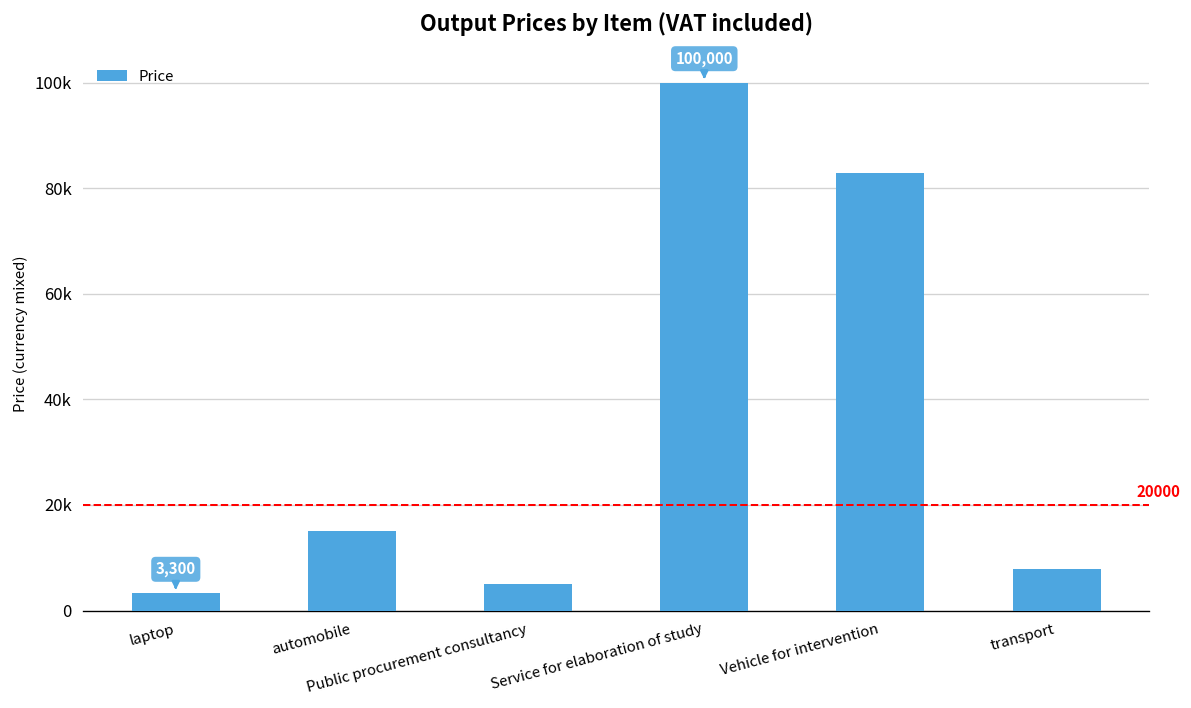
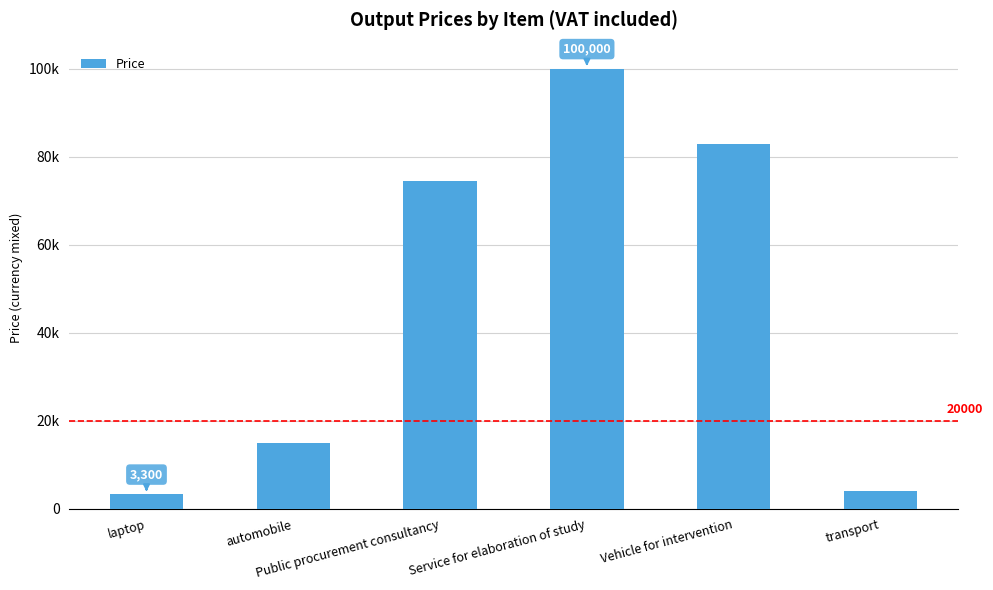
Public procurement consultancy: 5000 -> 74000
transport: 8000 -> 4000
